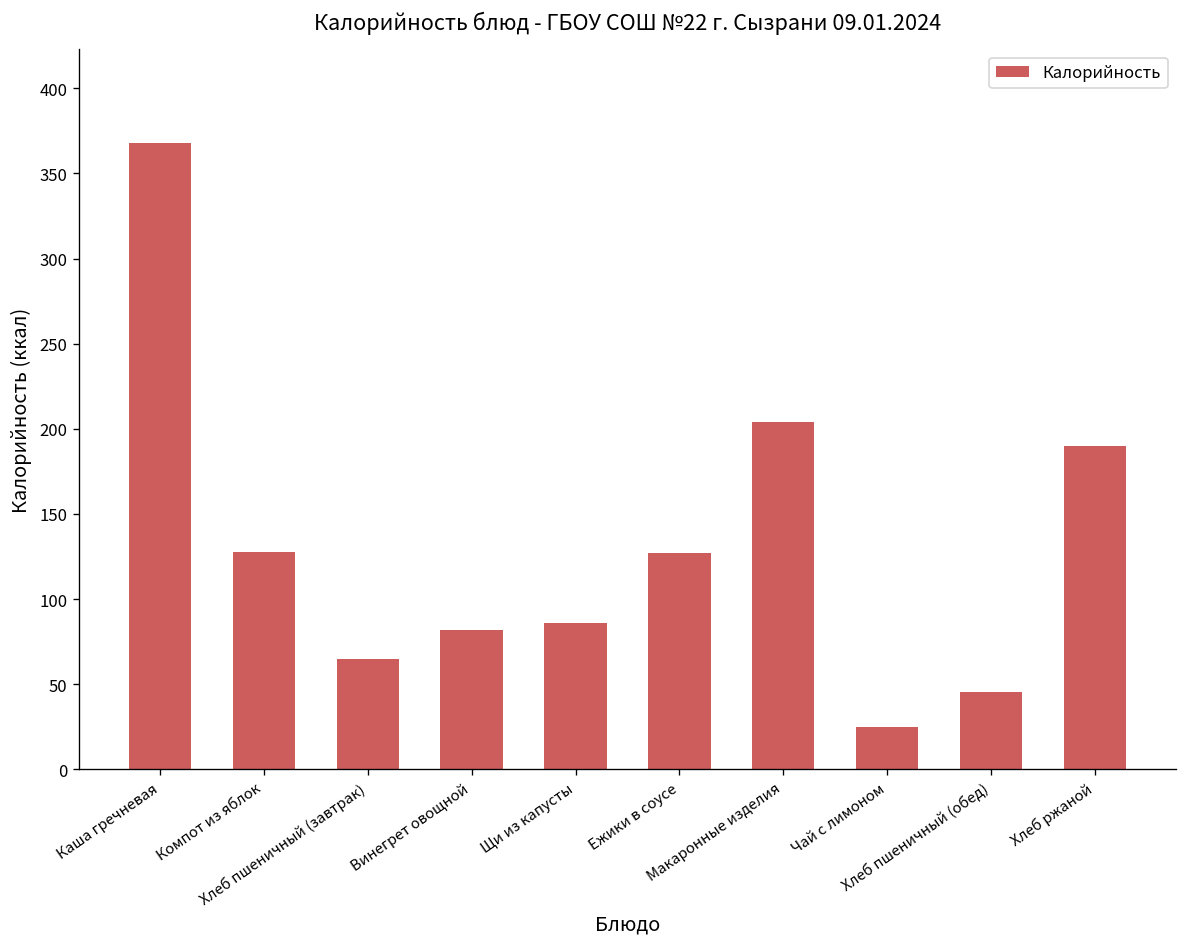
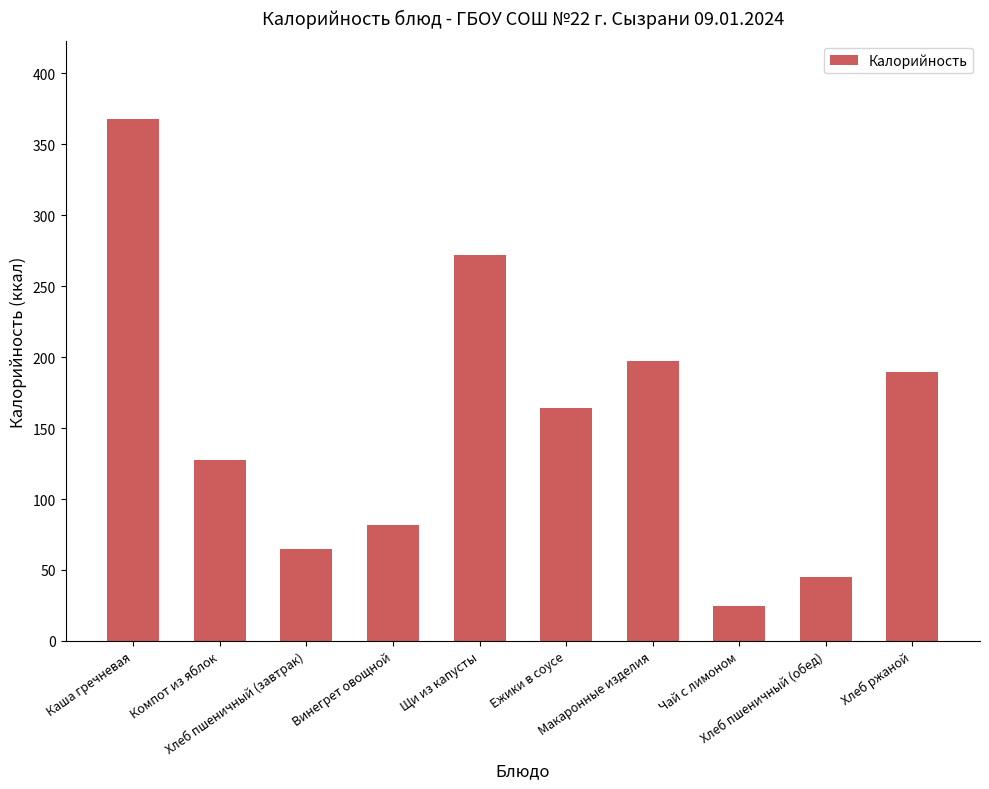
Щи из капусты: 86 -> 272
Ежики в соусе: 127 -> 164
Макаронные изделия: 204 -> 198
